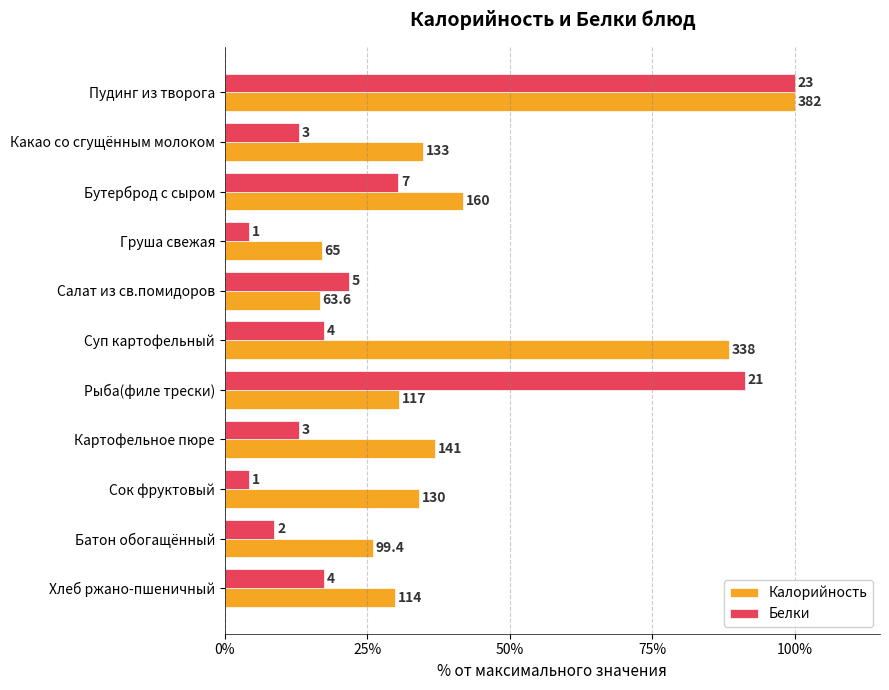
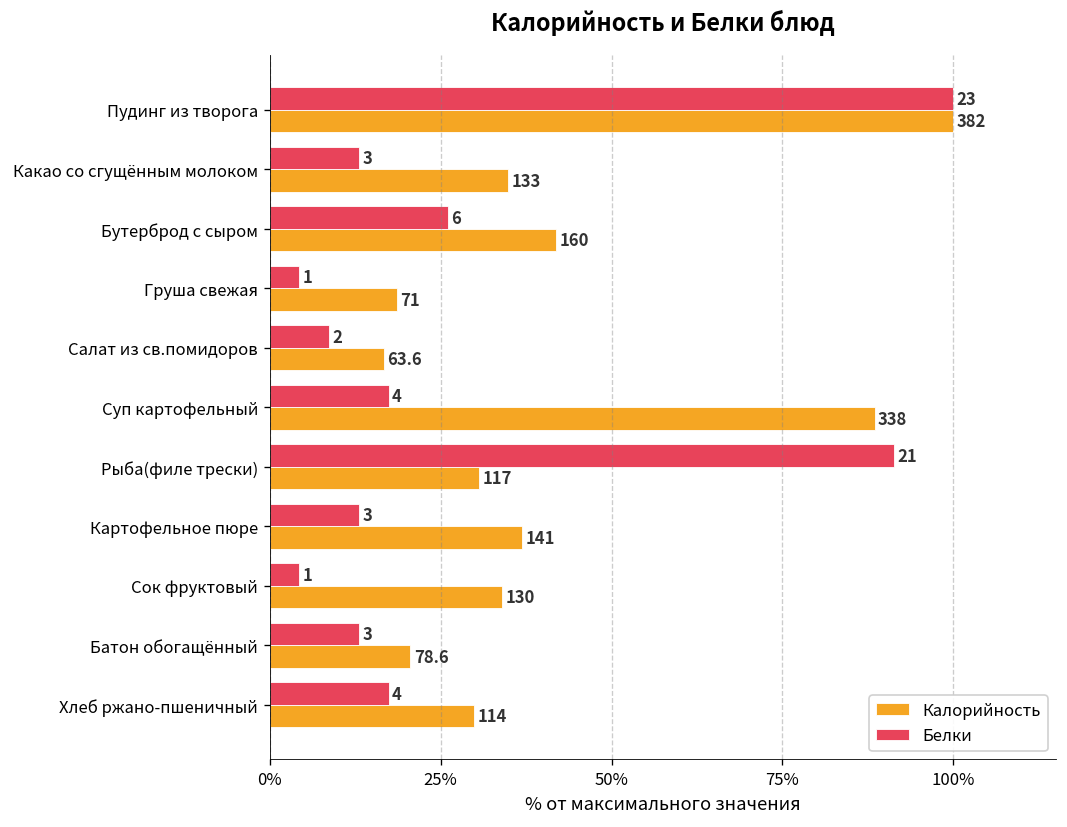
Белки, Бутерброд с сыром: 7 -> 6
Калорийность, Груша свежая: 65 -> 71
Белки, Салат из св.помидоров: 5 -> 2
Белки, Батон обогащённый: 2 -> 3
Калорийность, Батон обогащённый: 99.4 -> 78.6
